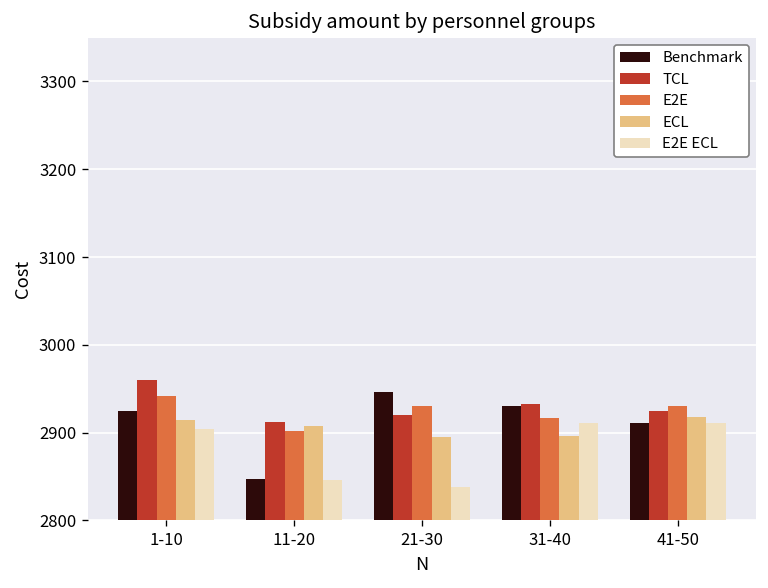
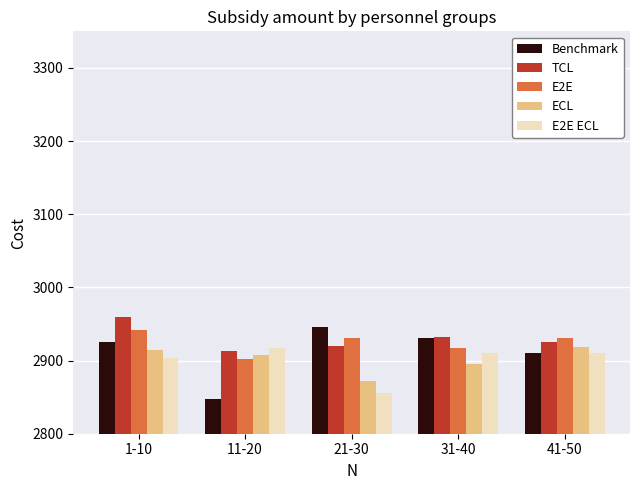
E2E ECL, 11-20: 2850 -> 2920
ECL, 21-30: 2890 -> 2870
E2E ECL, 21-30: 2840 -> 2860
